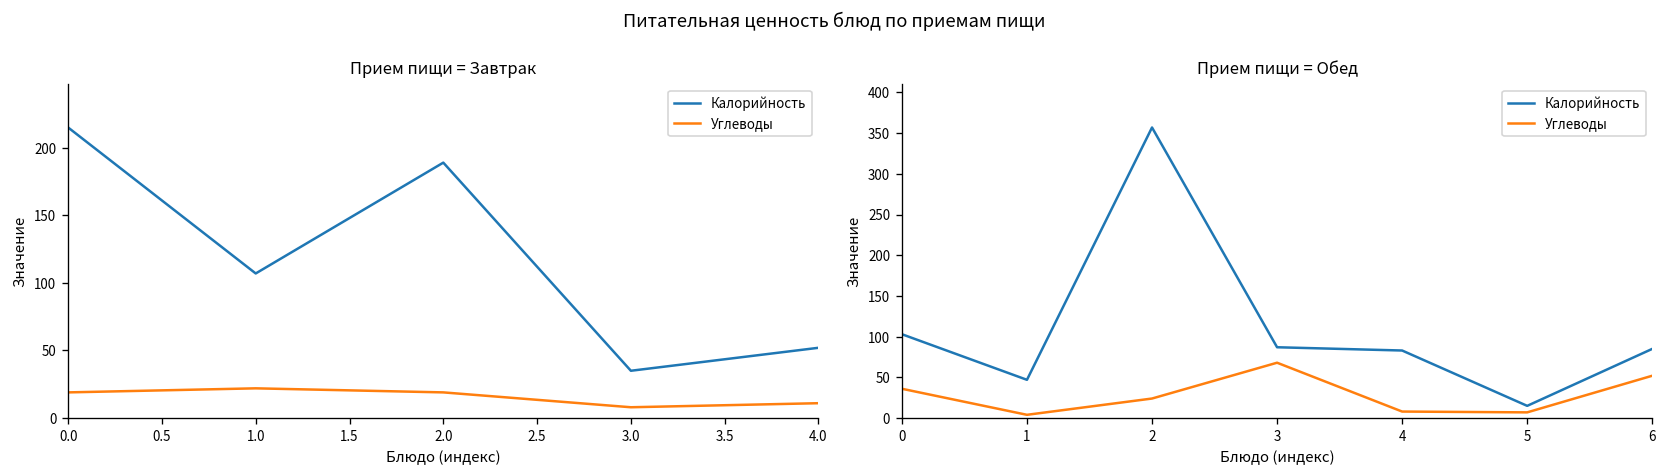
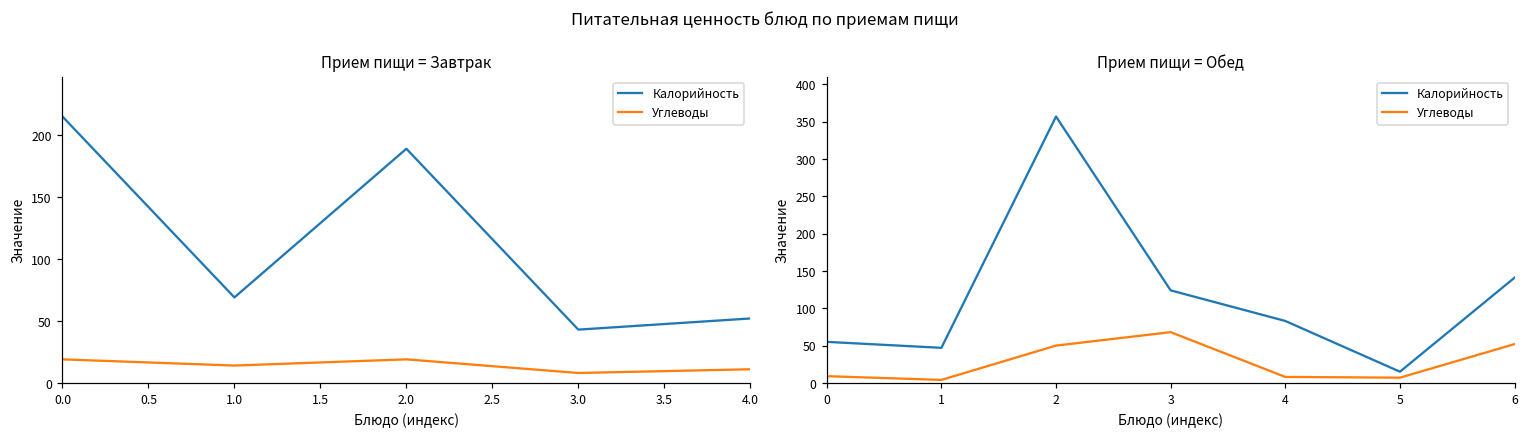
Прием пищи = Завтрак, Калорийность, 1.0: 107 -> 69
Прием пищи = Завтрак, Углеводы, 1.0: 22 -> 14
Прием пищи = Завтрак, Калорийность, 3.0: 35 -> 43
Прием пищи = Обед, Калорийность, 0: 100 -> 60
Прием пищи = Обед, Углеводы, 0: 40 -> 10
Прием пищи = Обед, Углеводы, 2: 20 -> 50
Прием пищи = Обед, Калорийность, 3: 90 -> 120
Прием пищи = Обед, Калорийность, 6: 90 -> 140
